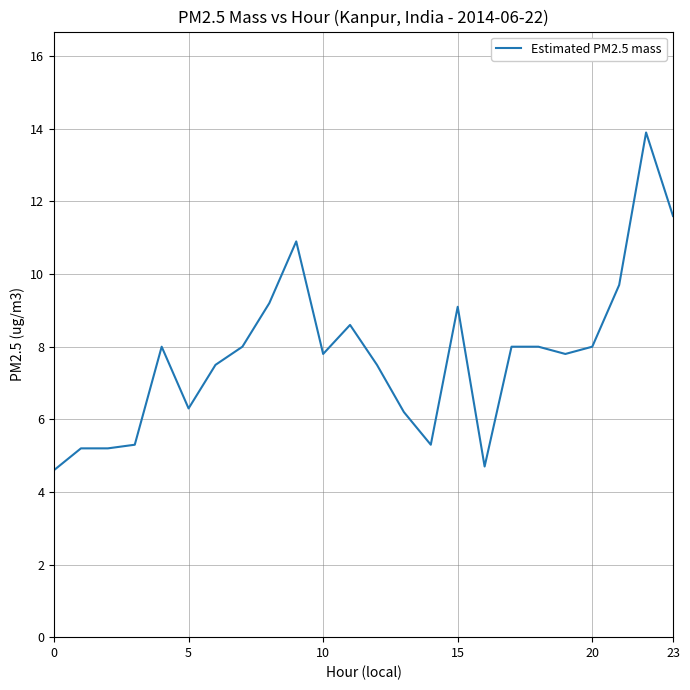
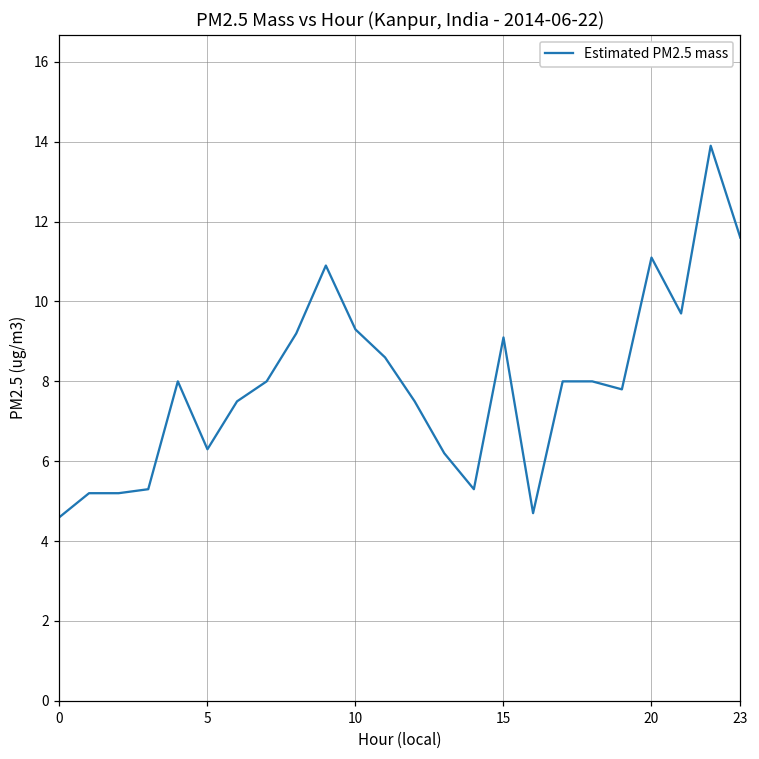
10: 7.8 -> 9.3
20: 8.0 -> 11.1
